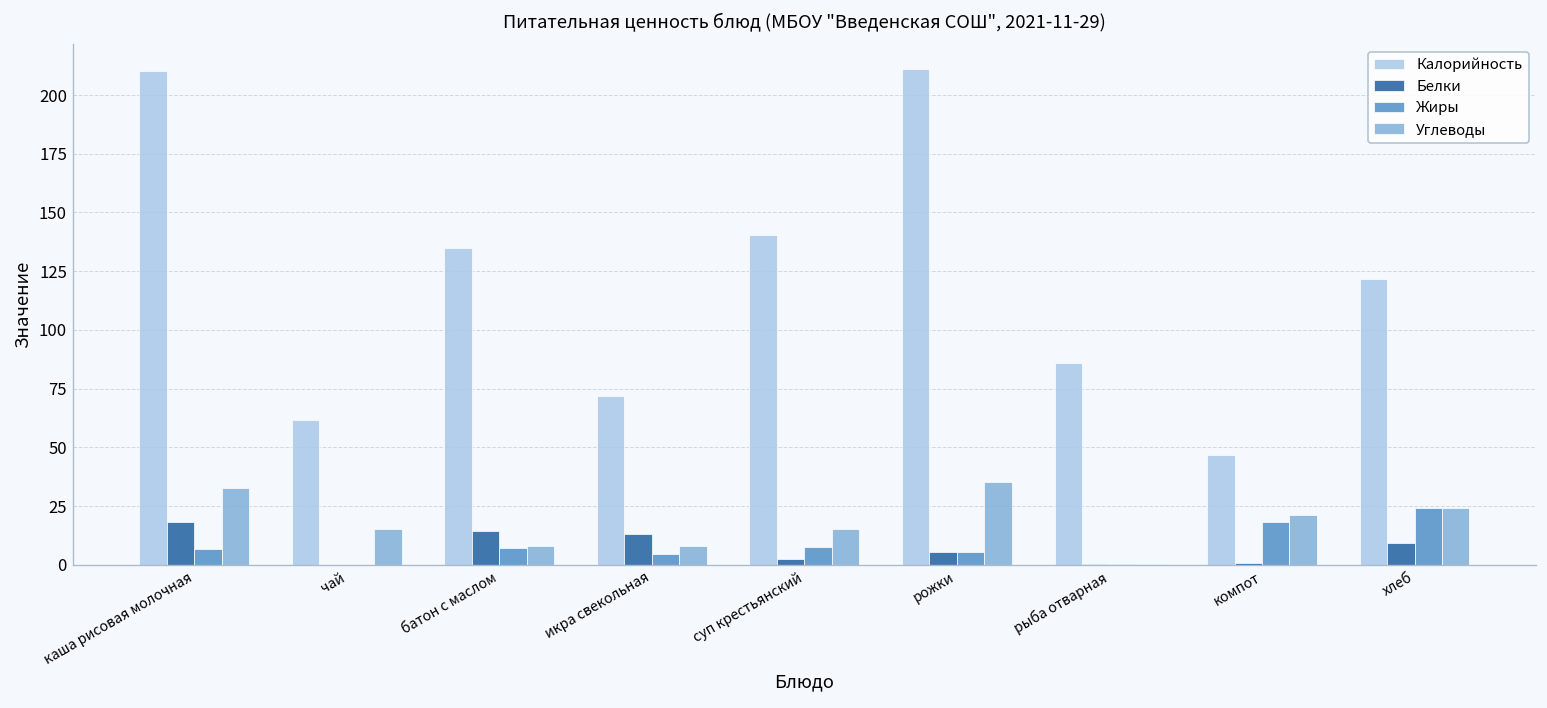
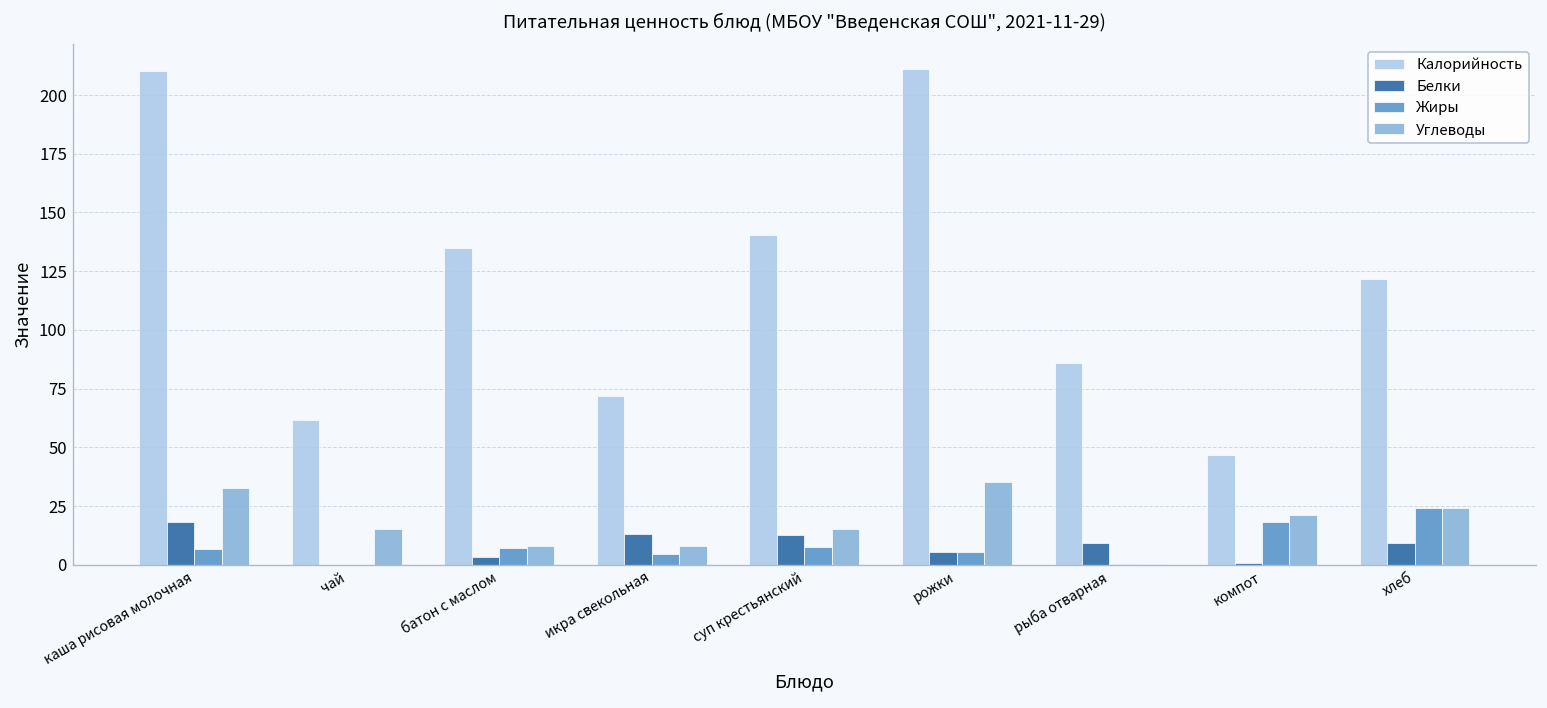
Белки, батон с маслом: 14 -> 3
Белки, суп крестьянский: 2 -> 13
Белки, рыба отварная: 0 -> 9
